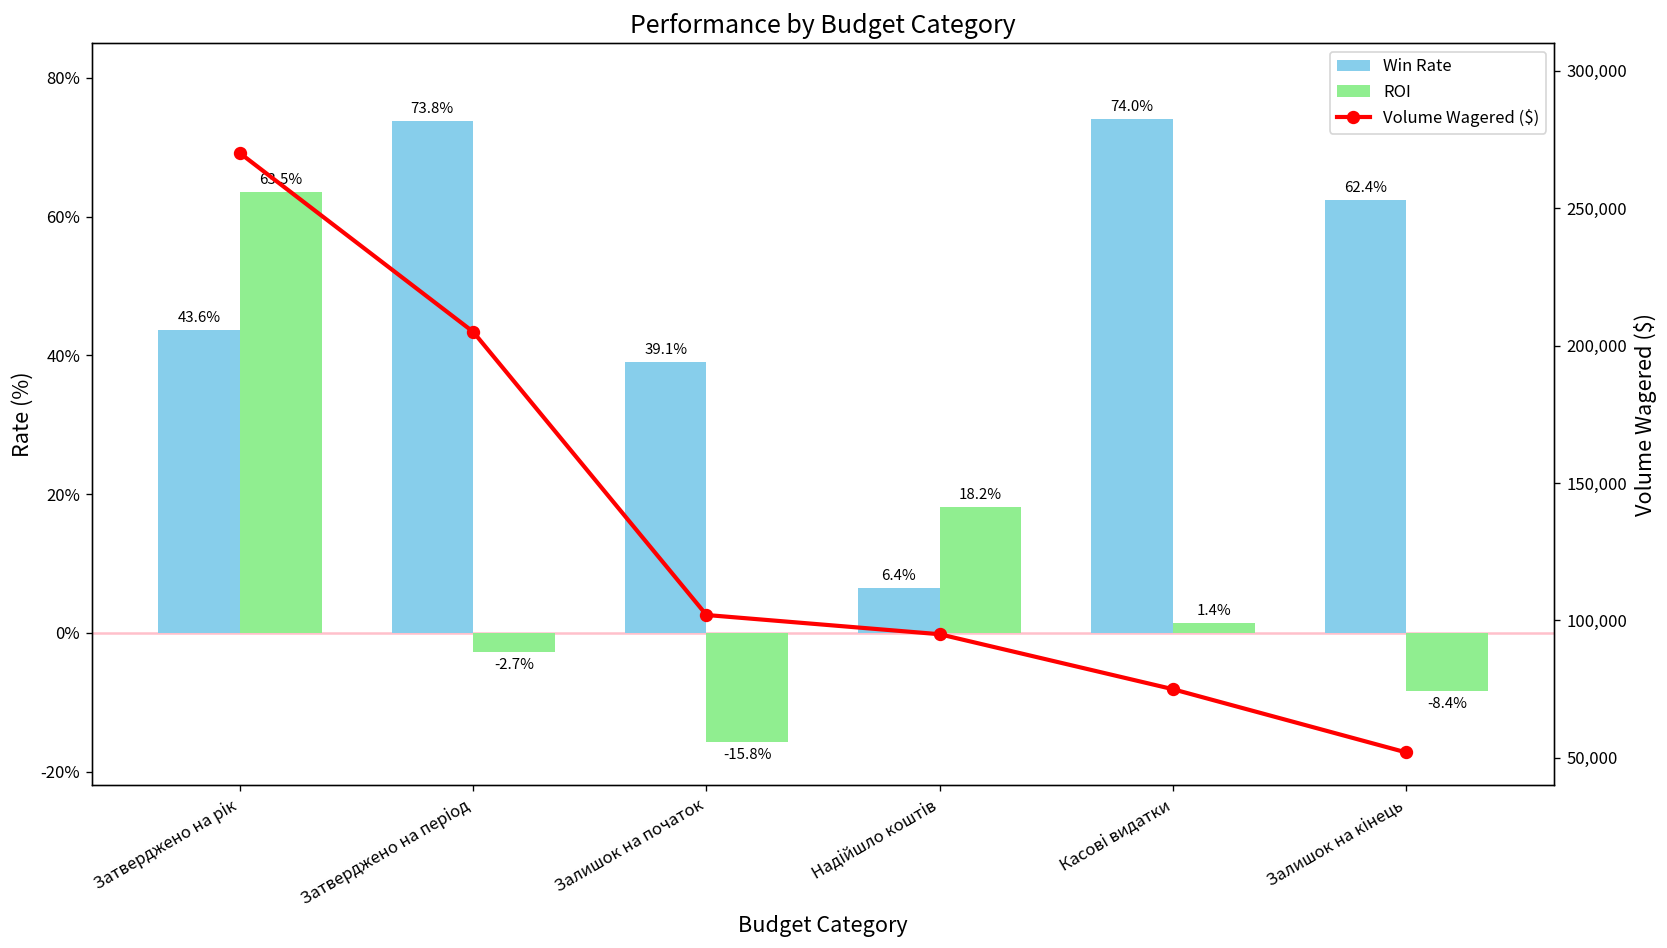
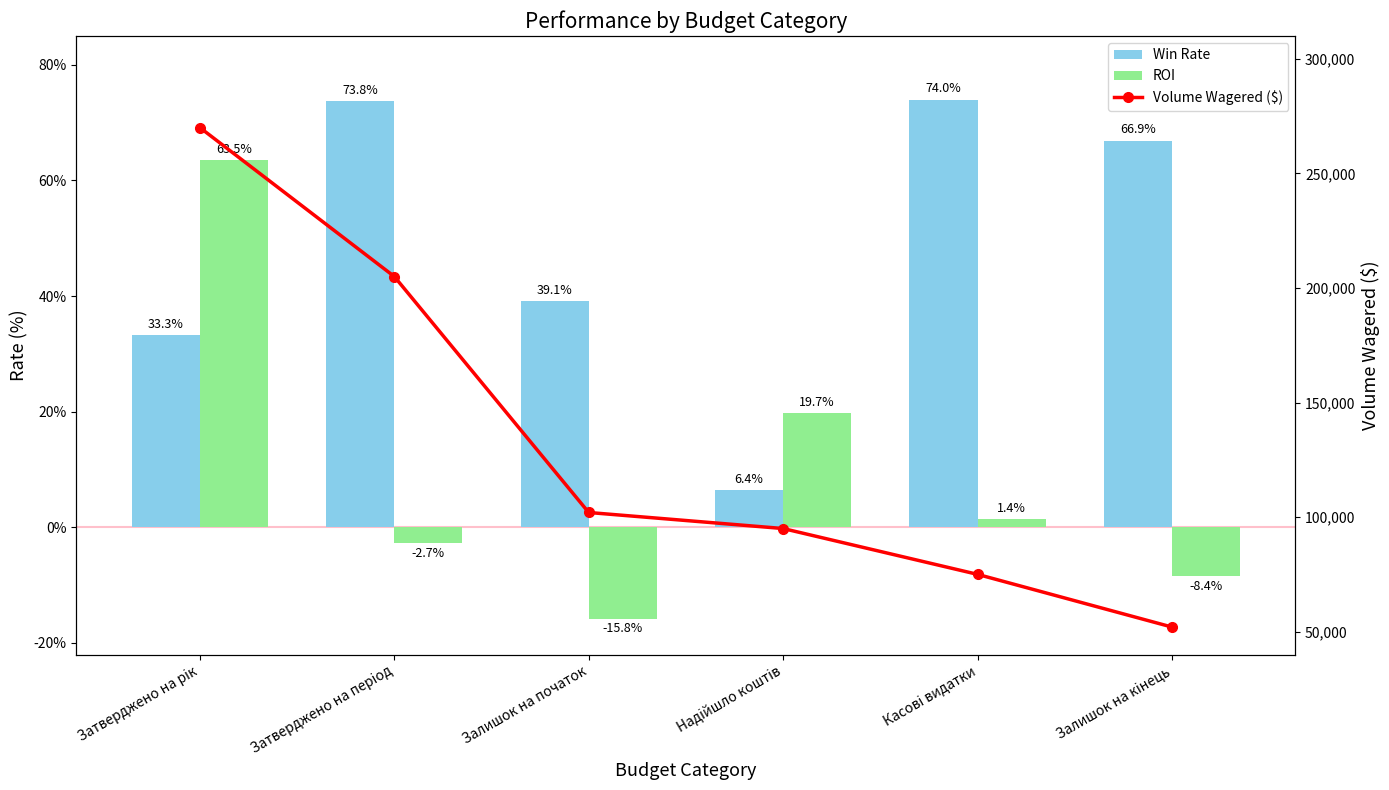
Win Rate, Затверджено на рік: 43.6% -> 33.3%
ROI, Надійшло коштів: 18.2% -> 19.7%
Win Rate, Залишок на кінець: 62.4% -> 66.9%
